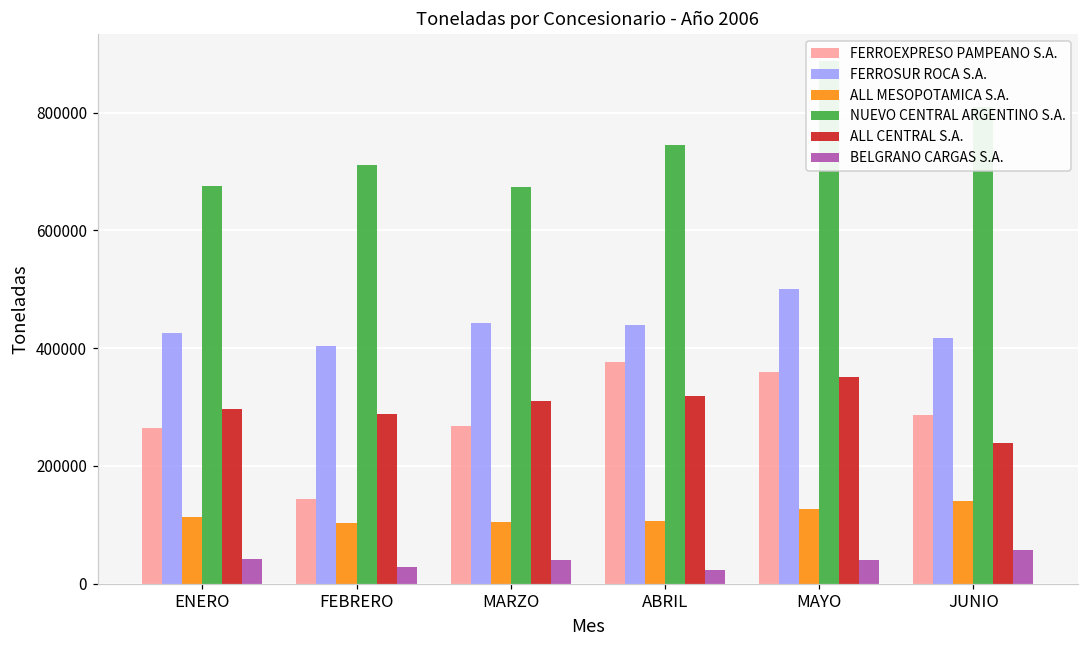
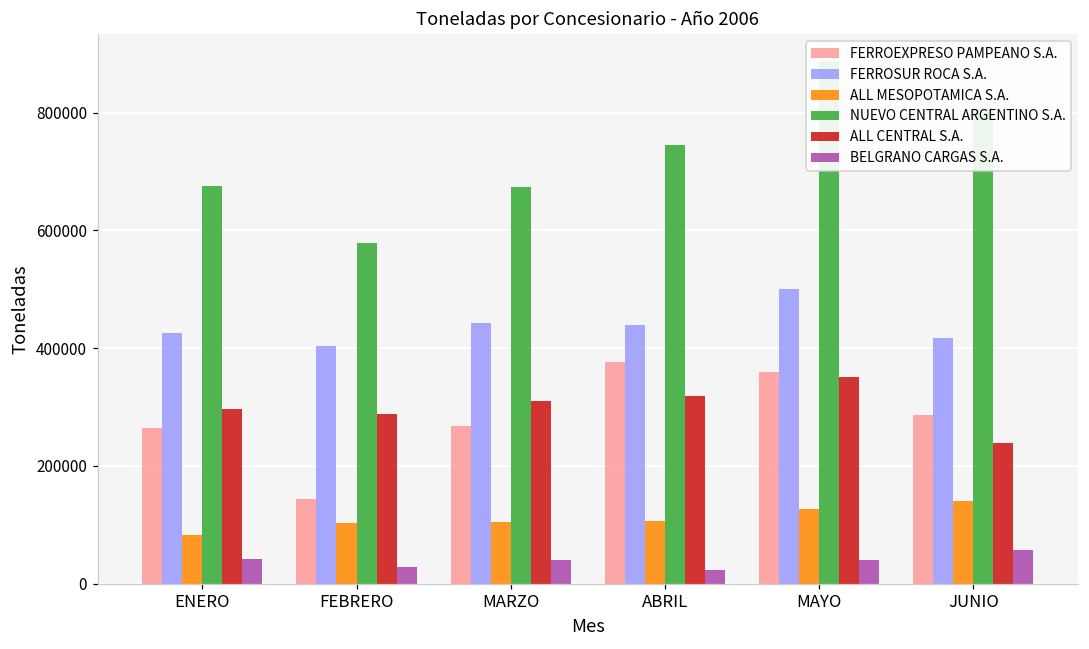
ALL MESOPOTAMICA S.A., ENERO: 110000 -> 80000
NUEVO CENTRAL ARGENTINO S.A., FEBRERO: 710000 -> 580000
